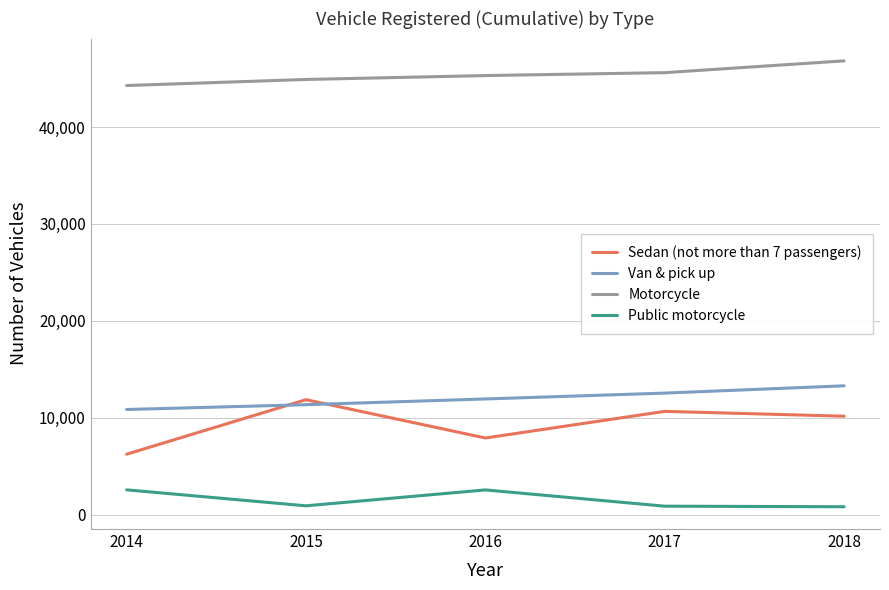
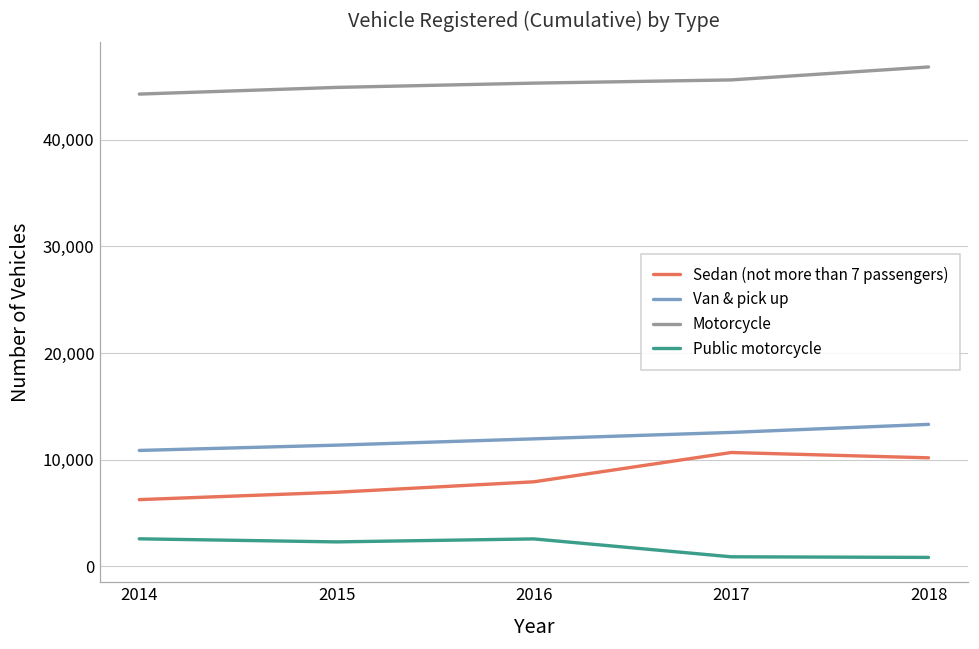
Sedan (not more than 7 passengers), 2015: 12,000 -> 7,000
Public motorcycle, 2015: 1,000 -> 2,000
